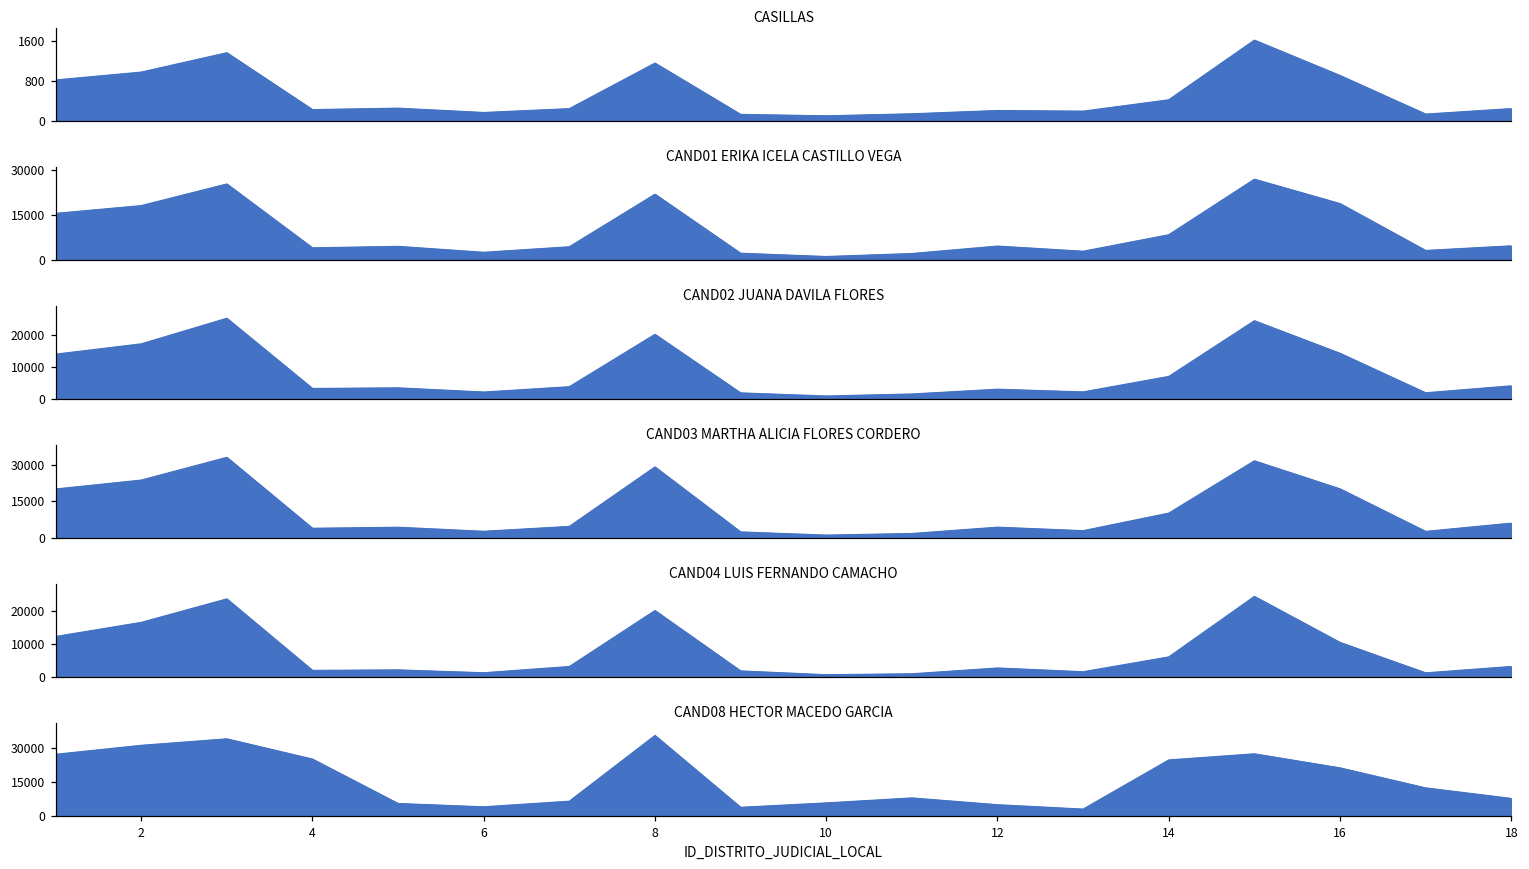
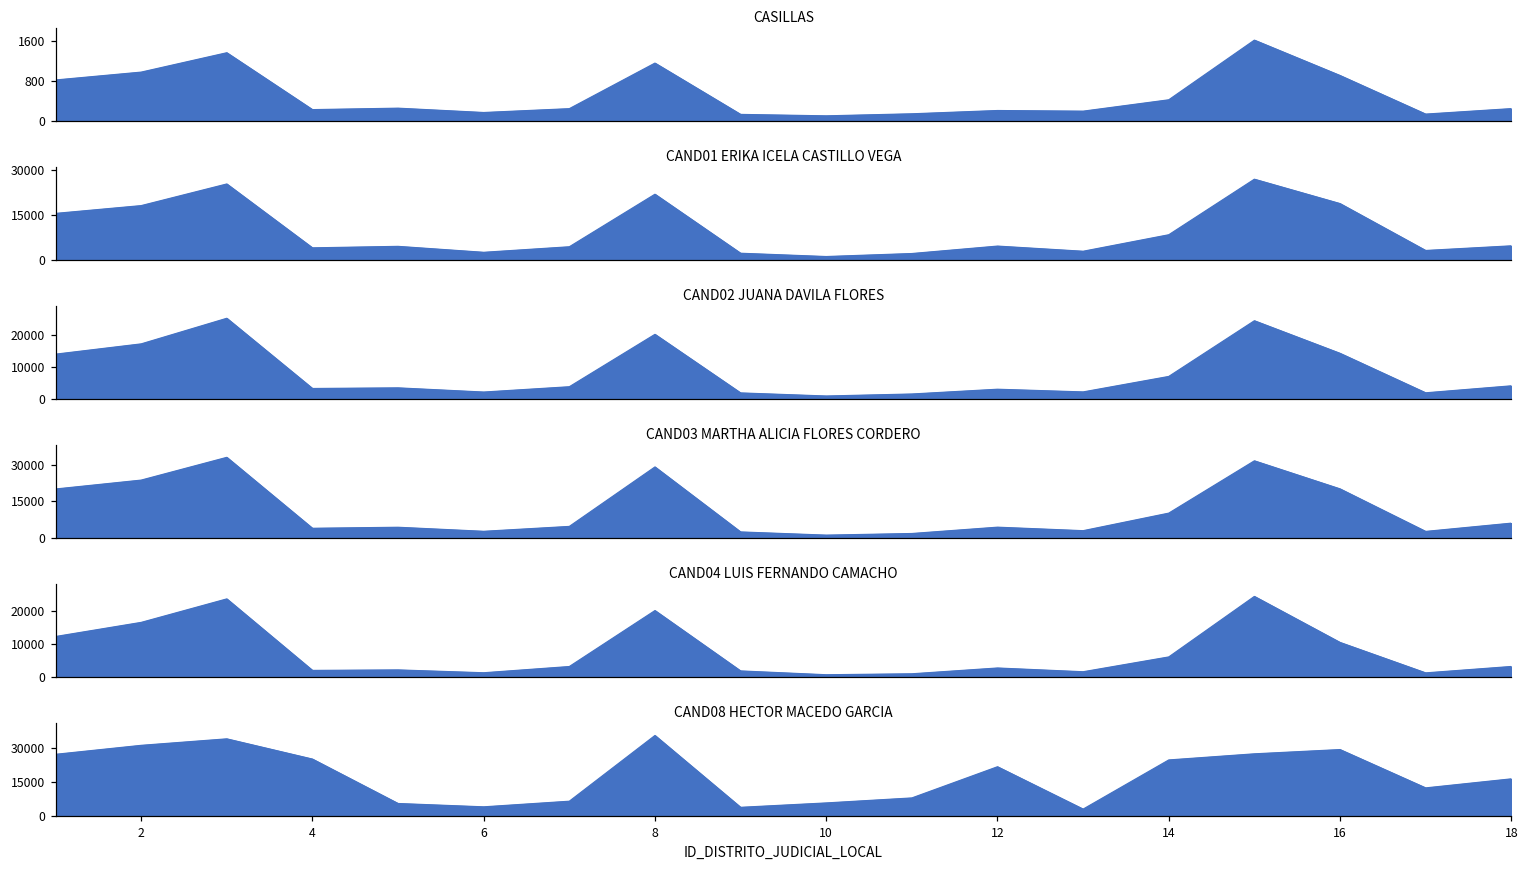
CAND08 HECTOR MACEDO GARCIA, 12: 5000 -> 22000
CAND08 HECTOR MACEDO GARCIA, 16: 21000 -> 29000
CAND08 HECTOR MACEDO GARCIA, 18: 8000 -> 16000
